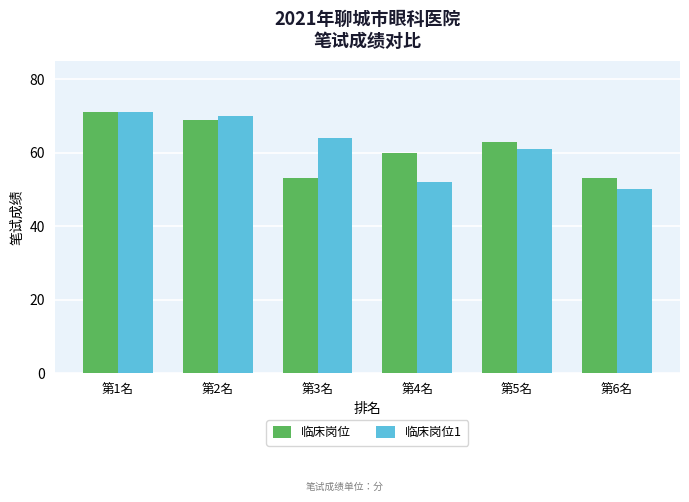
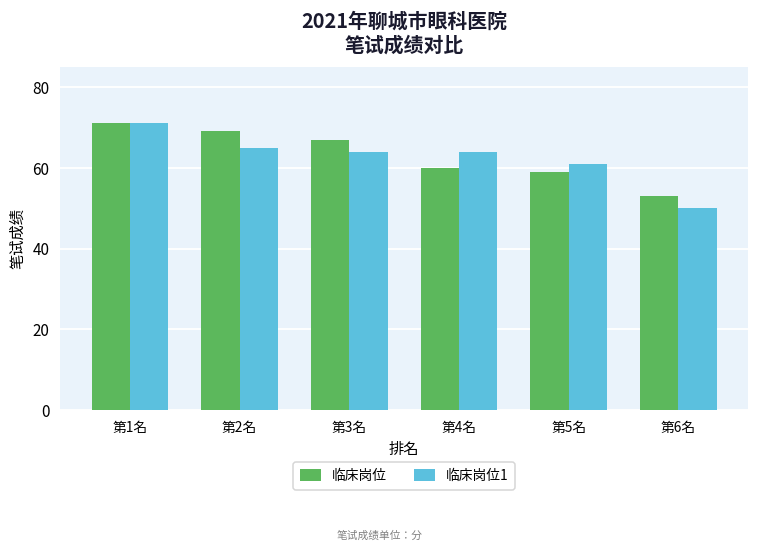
临床岗位1, 第2名: 70 -> 65
临床岗位, 第3名: 53 -> 67
临床岗位1, 第4名: 52 -> 64
临床岗位, 第5名: 63 -> 59
